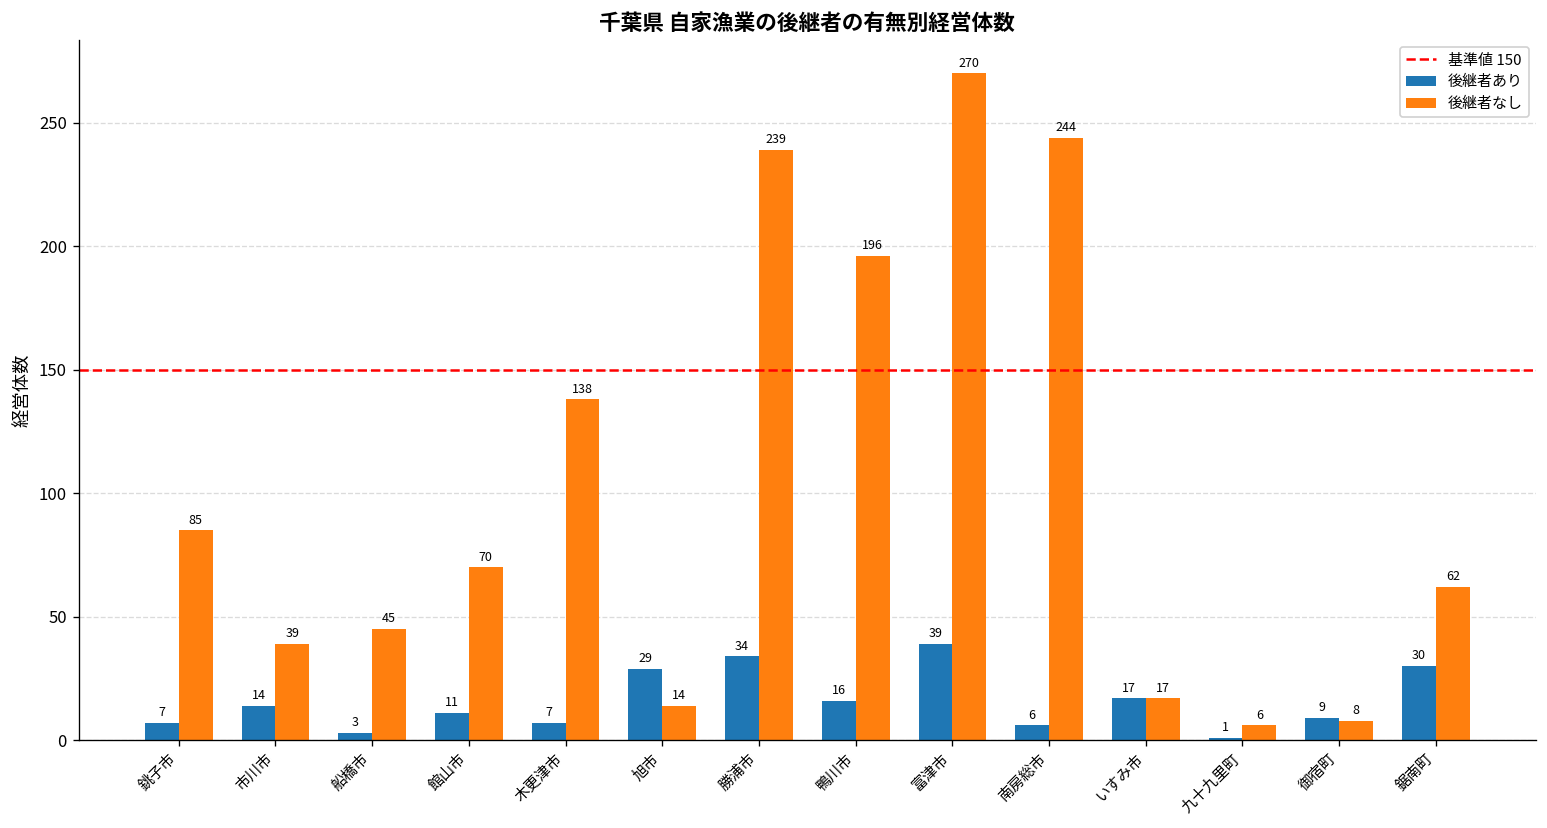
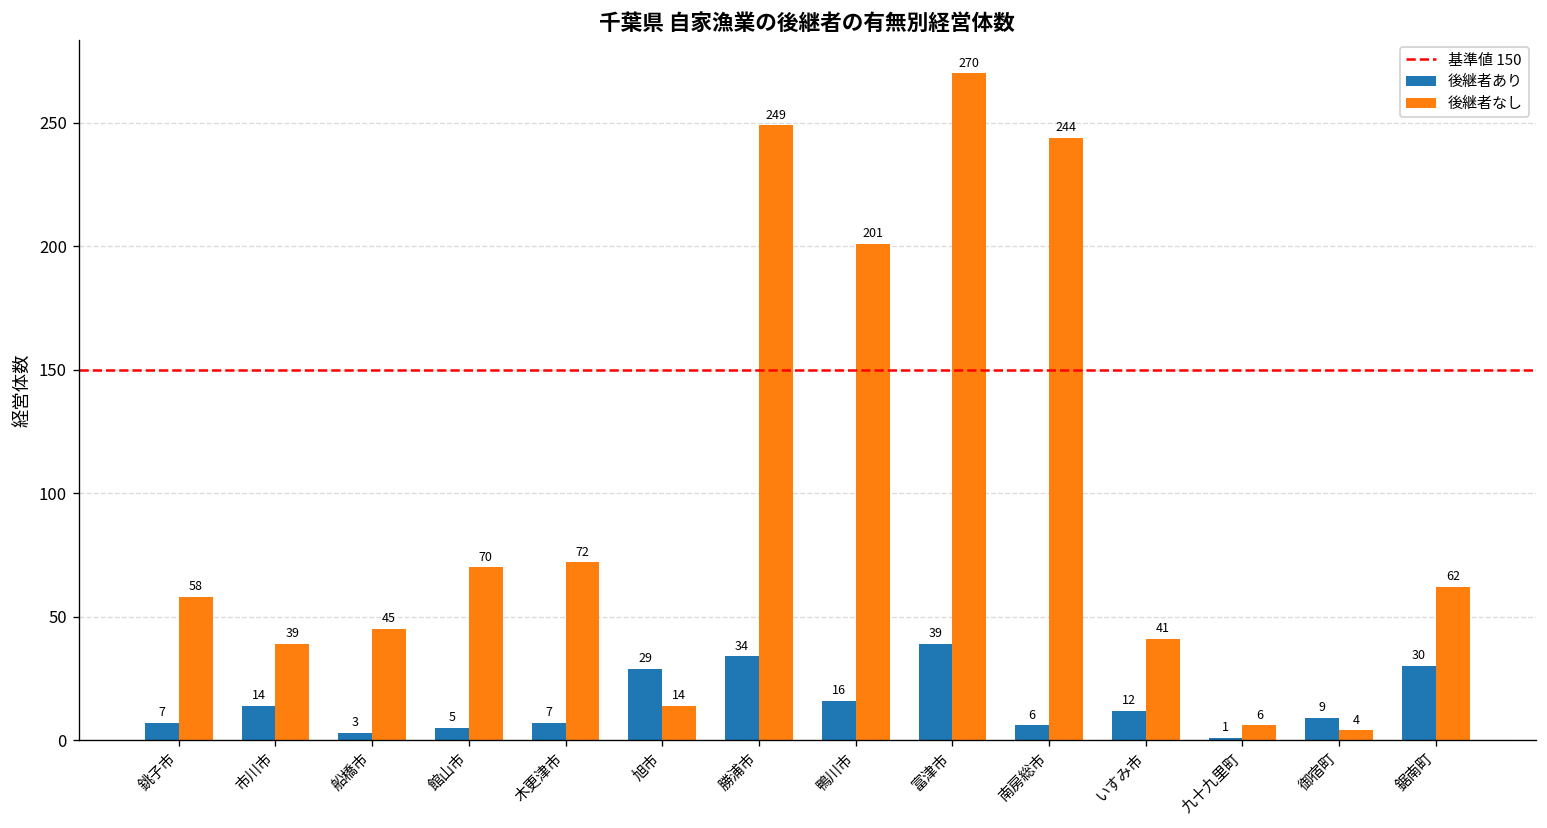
後継者なし, 銚子市: 85 -> 58
後継者あり, 館山市: 11 -> 5
後継者なし, 木更津市: 138 -> 72
後継者なし, 勝浦市: 239 -> 249
後継者なし, 鴨川市: 196 -> 201
後継者あり, いすみ市: 17 -> 12
後継者なし, いすみ市: 17 -> 41
後継者なし, 御宿町: 8 -> 4
